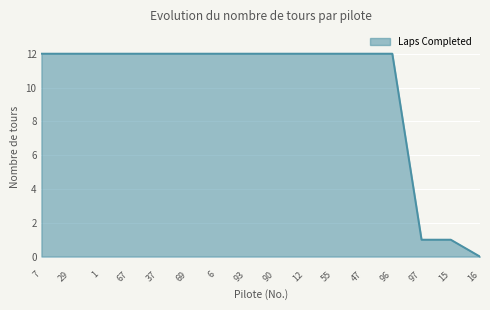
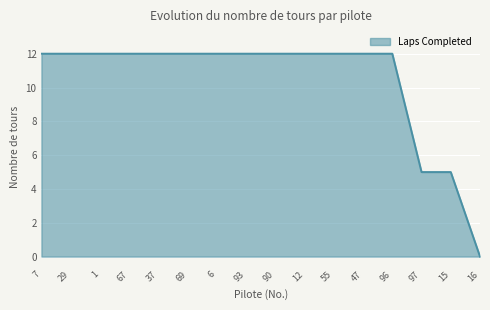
97: 1 -> 5
15: 1 -> 5
